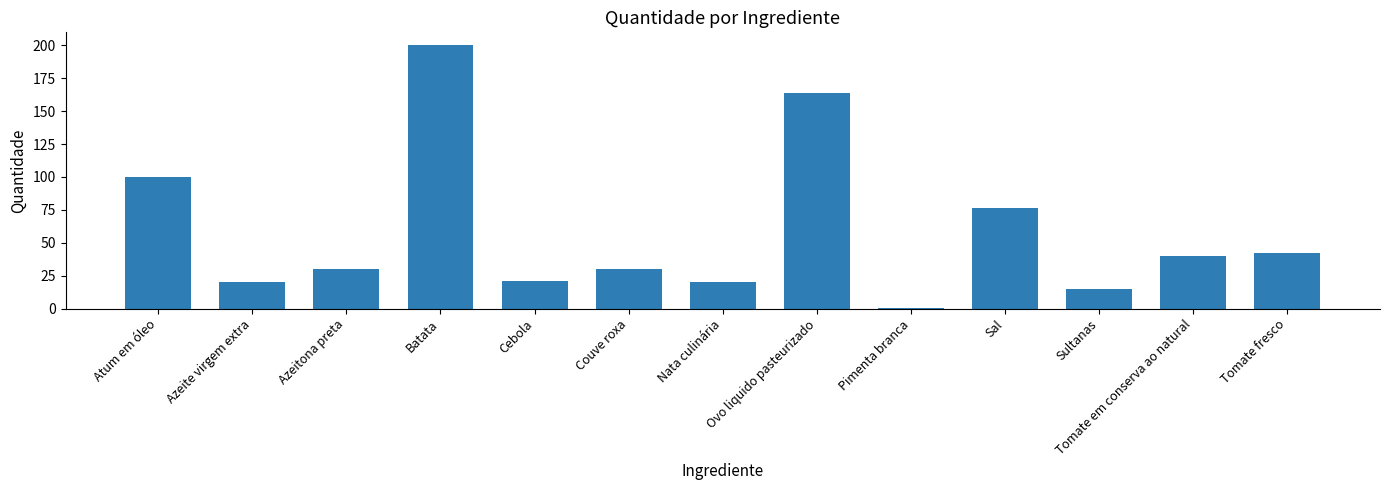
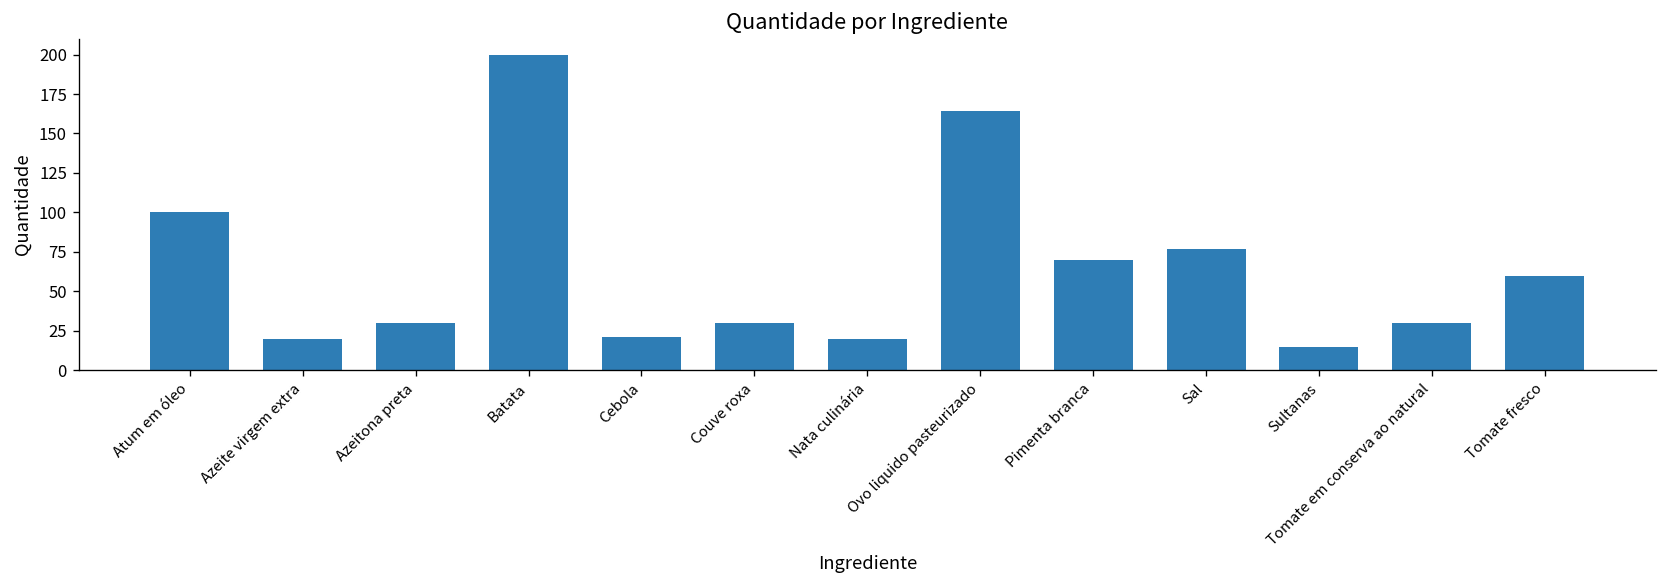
Pimenta branca: 0 -> 70
Tomate em conserva ao natural: 40 -> 30
Tomate fresco: 42 -> 60
